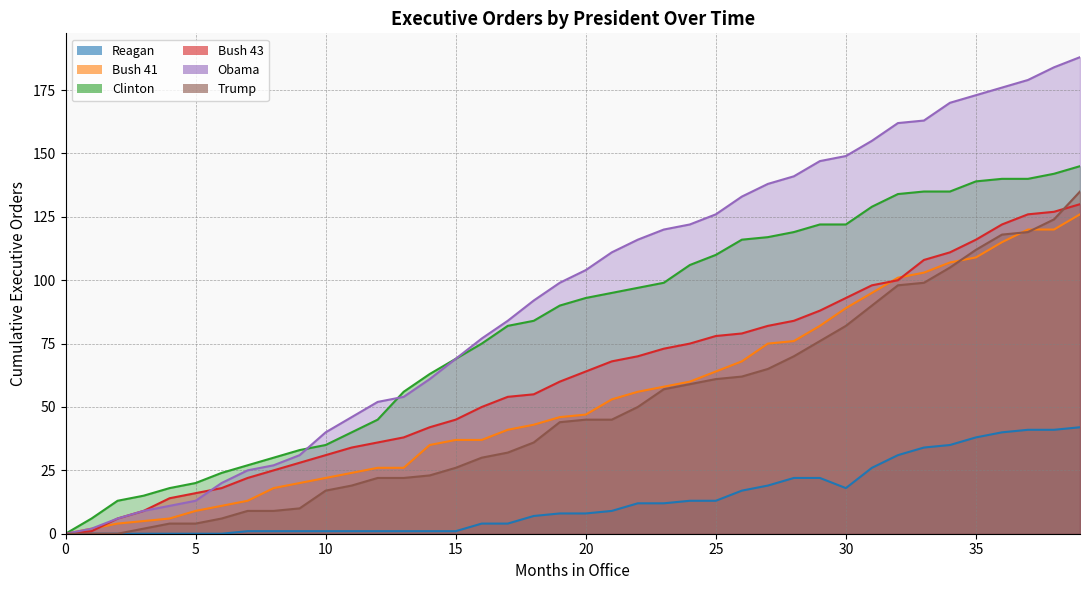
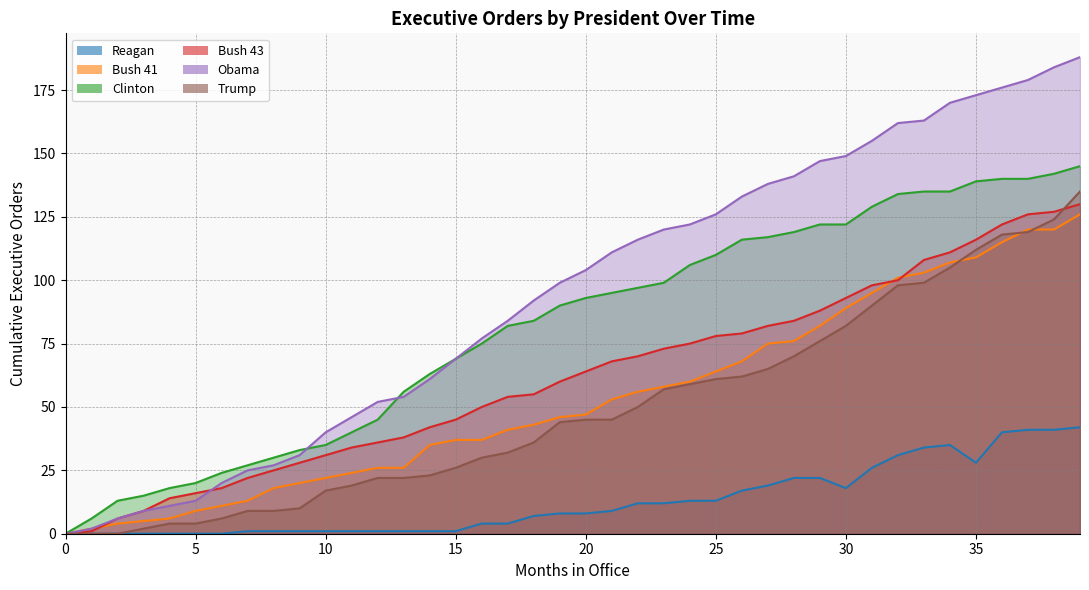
Reagan, 35: 38 -> 28
